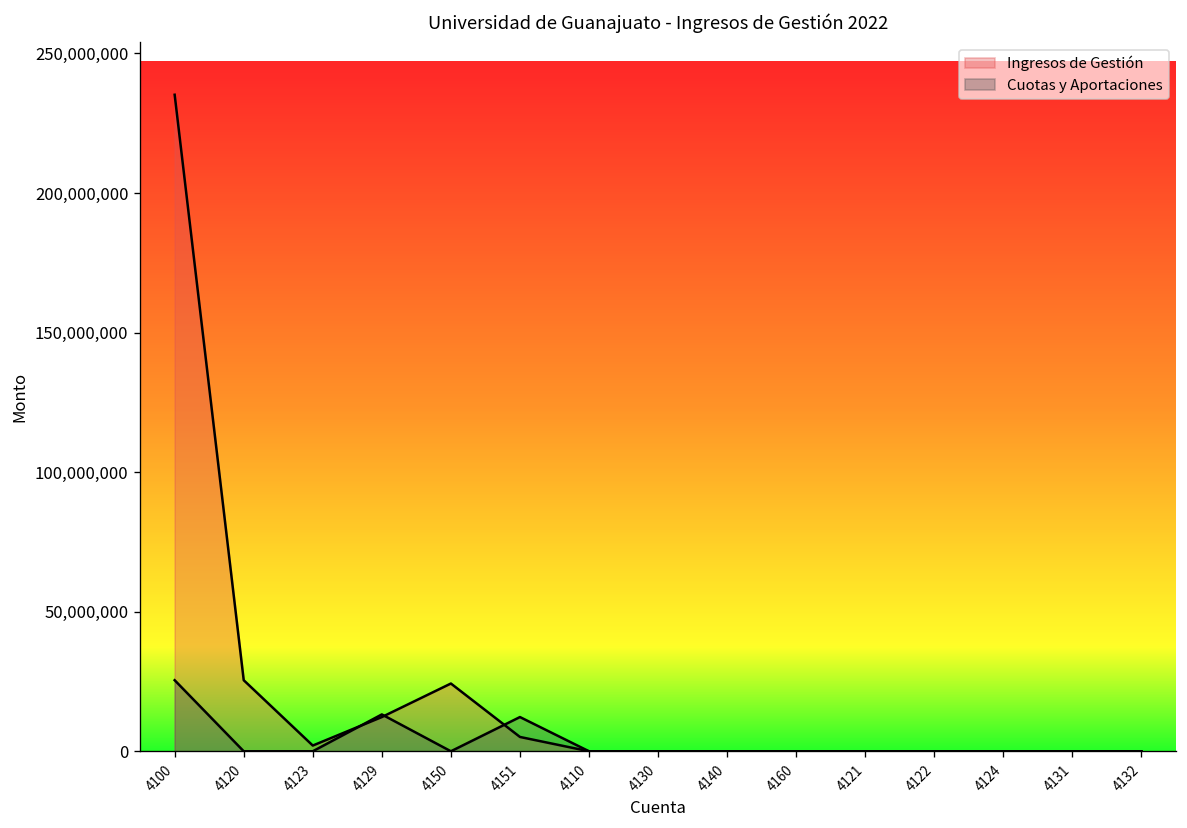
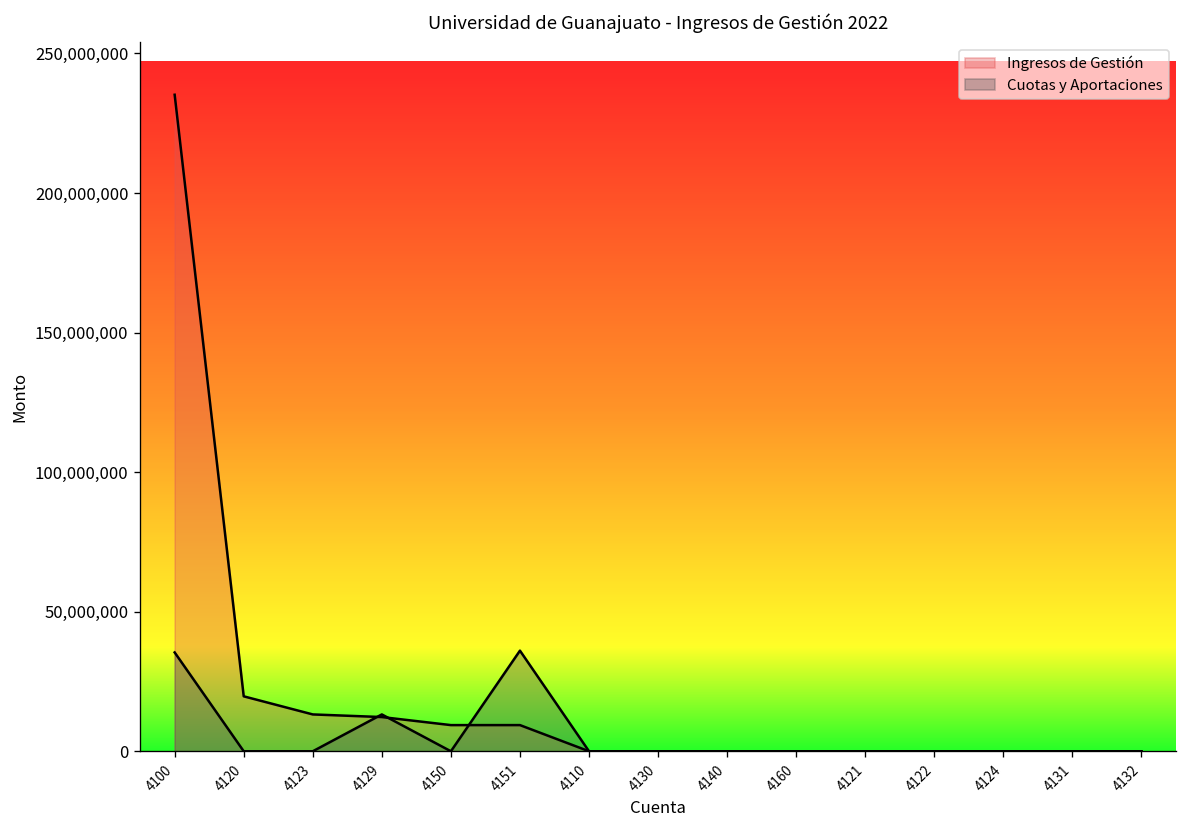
Cuotas y Aportaciones, 4100: 25,000,000 -> 35,000,000
Ingresos de Gestión, 4120: 25,000,000 -> 20,000,000
Ingresos de Gestión, 4123: 2,000,000 -> 13,000,000
Ingresos de Gestión, 4150: 24,000,000 -> 9,000,000
Ingresos de Gestión, 4151: 5,000,000 -> 9,000,000
Cuotas y Aportaciones, 4151: 12,000,000 -> 36,000,000
